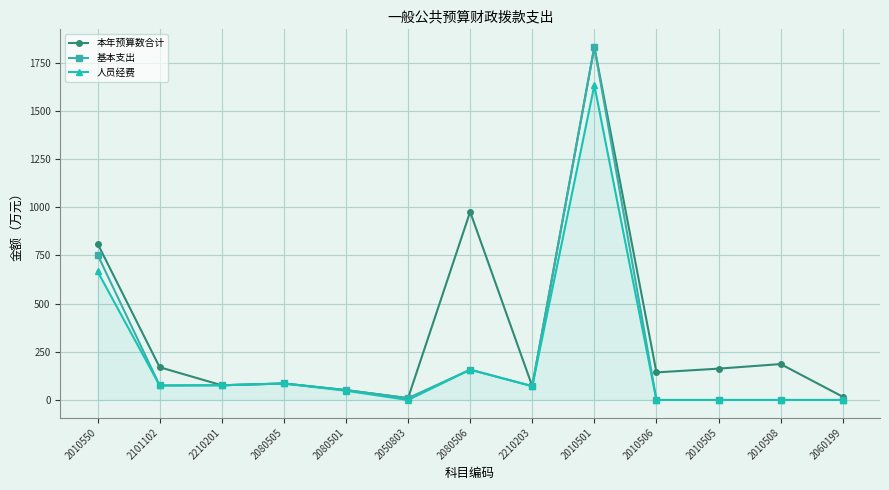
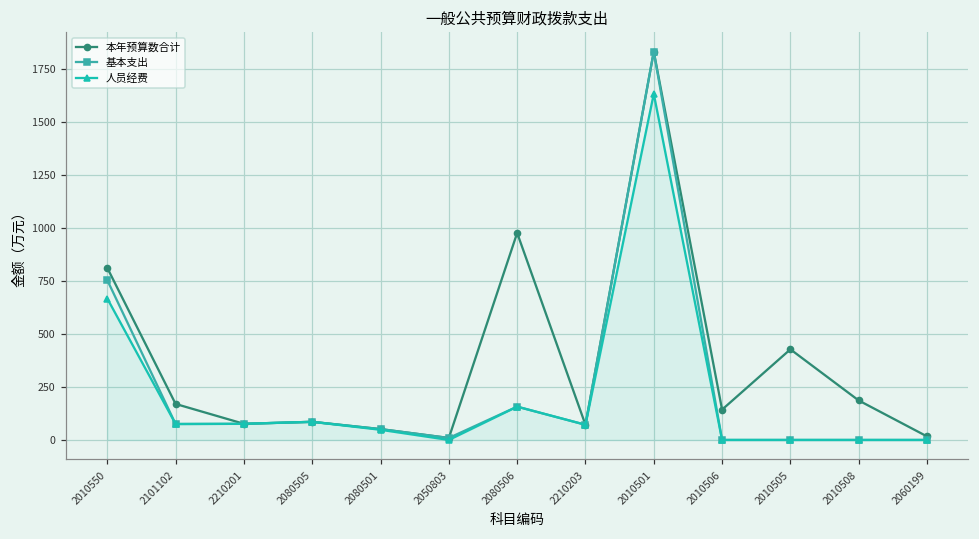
本年预算数合计, 2010505: 160 -> 430
